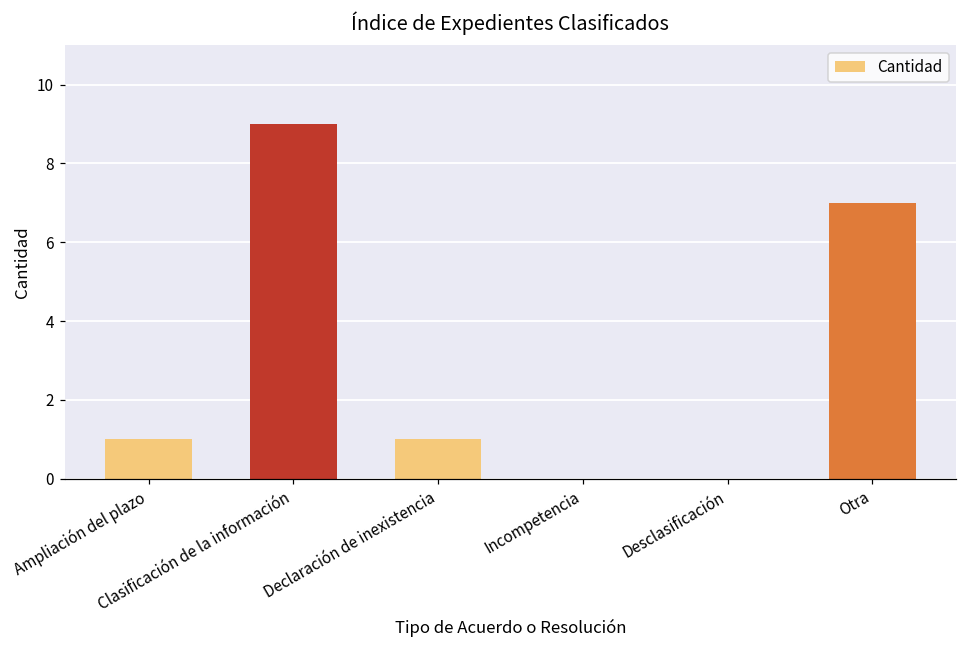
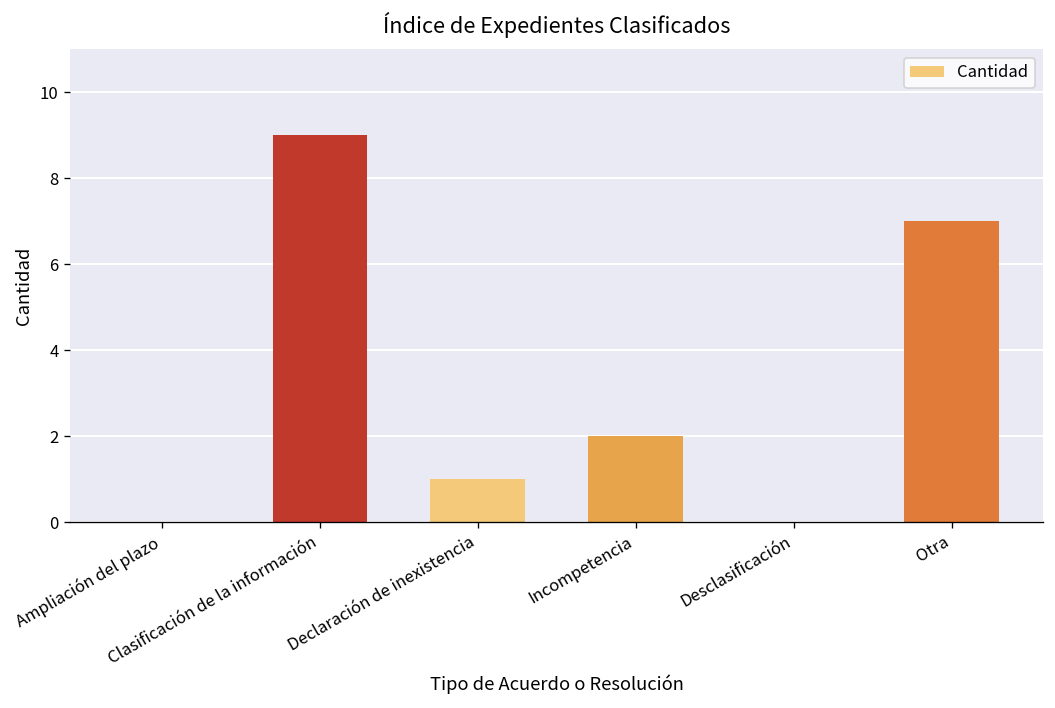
Ampliación del plazo: 1 -> 0
Incompetencia: 0 -> 2
